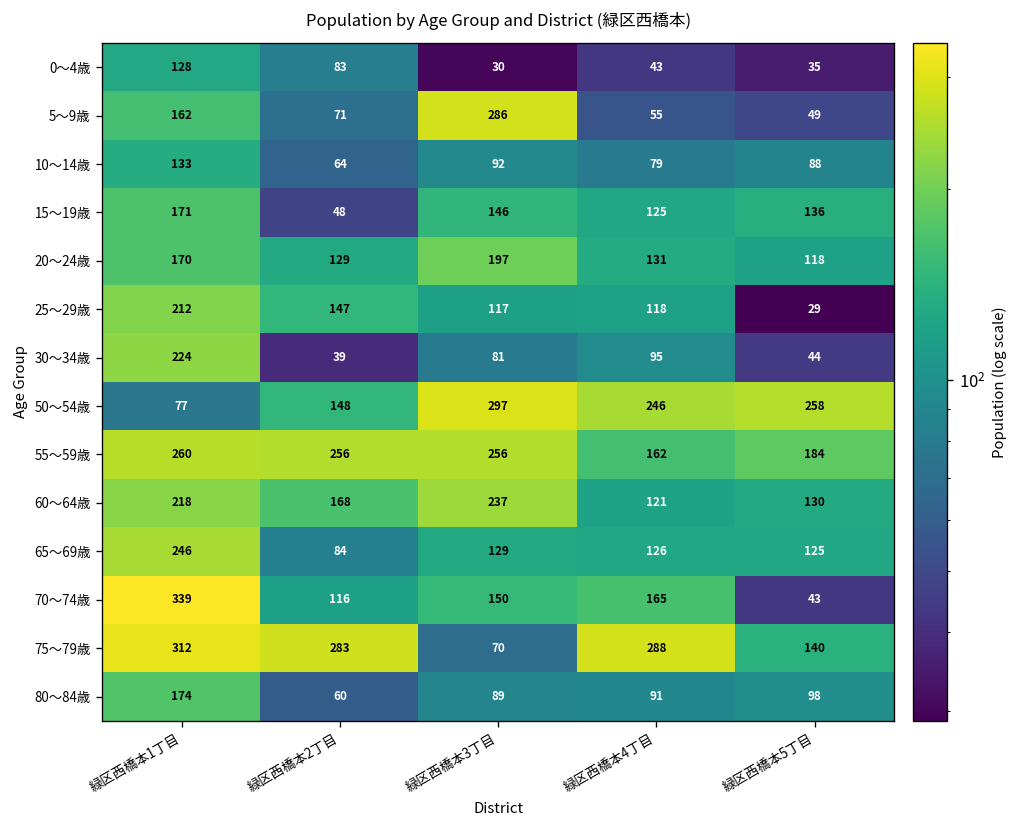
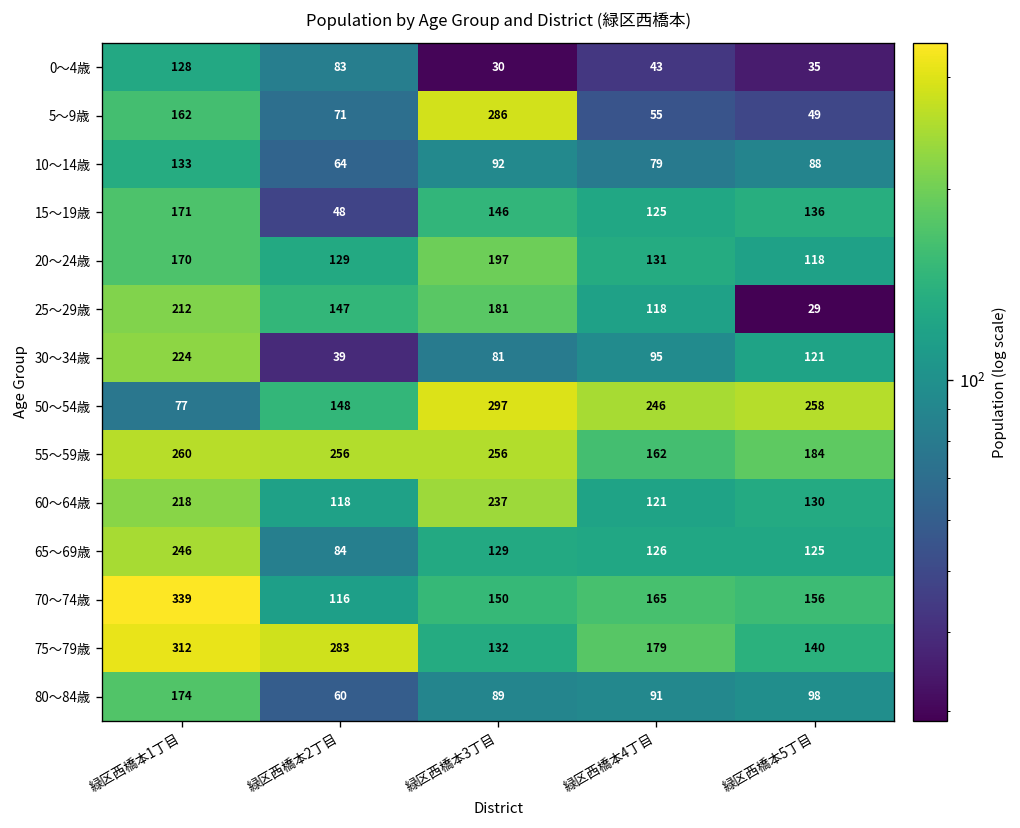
25～29歳, 緑区西橋本3丁目: 117 -> 181
30～34歳, 緑区西橋本5丁目: 44 -> 121
60～64歳, 緑区西橋本2丁目: 168 -> 118
70～74歳, 緑区西橋本5丁目: 43 -> 156
75～79歳, 緑区西橋本3丁目: 70 -> 132
75～79歳, 緑区西橋本4丁目: 288 -> 179
